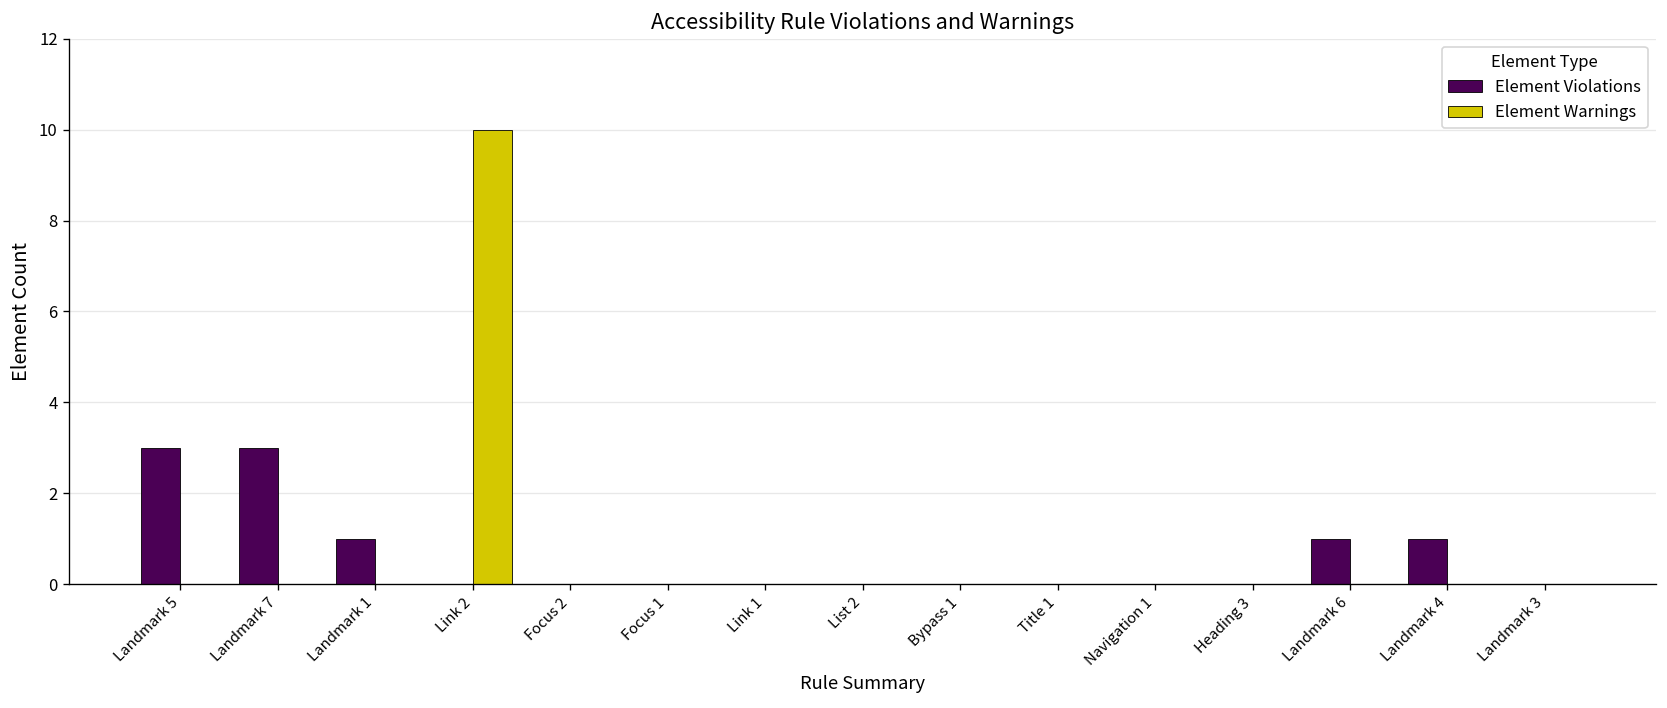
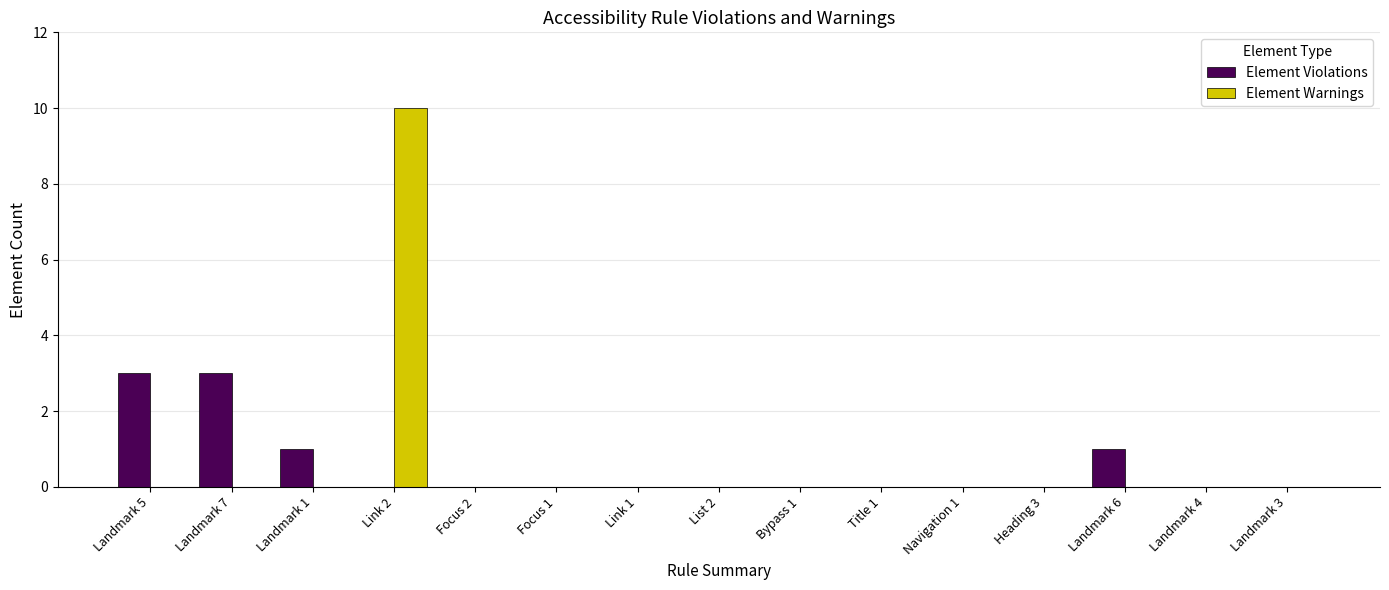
Element Violations, Landmark 4: 1 -> 0
